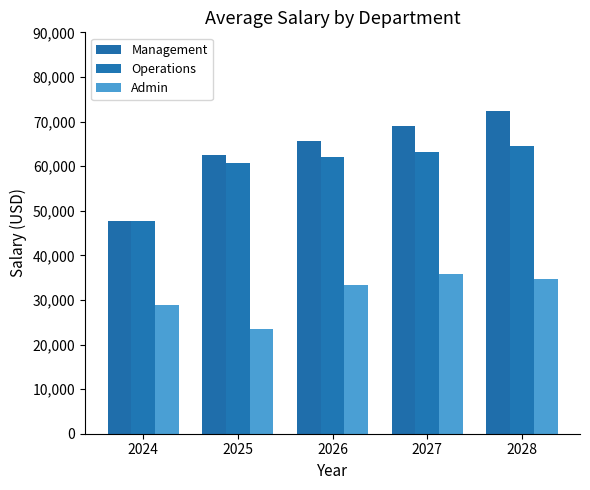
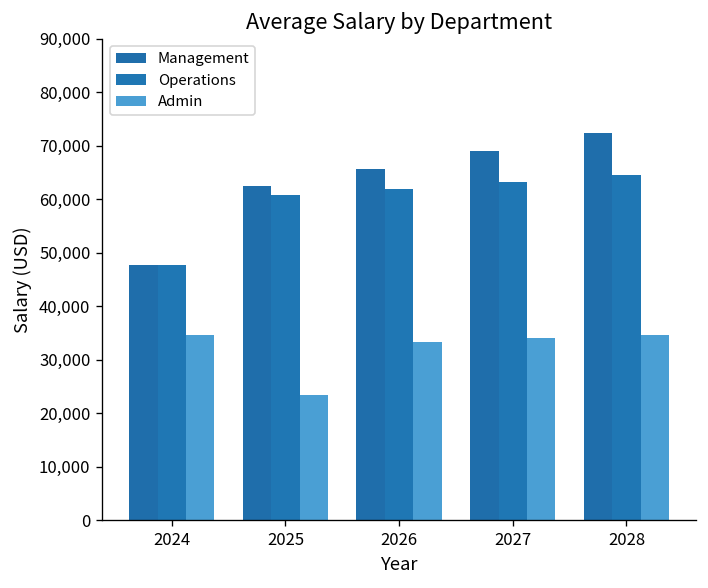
Admin, 2024: 29,000 -> 35,000
Admin, 2027: 36,000 -> 34,000
